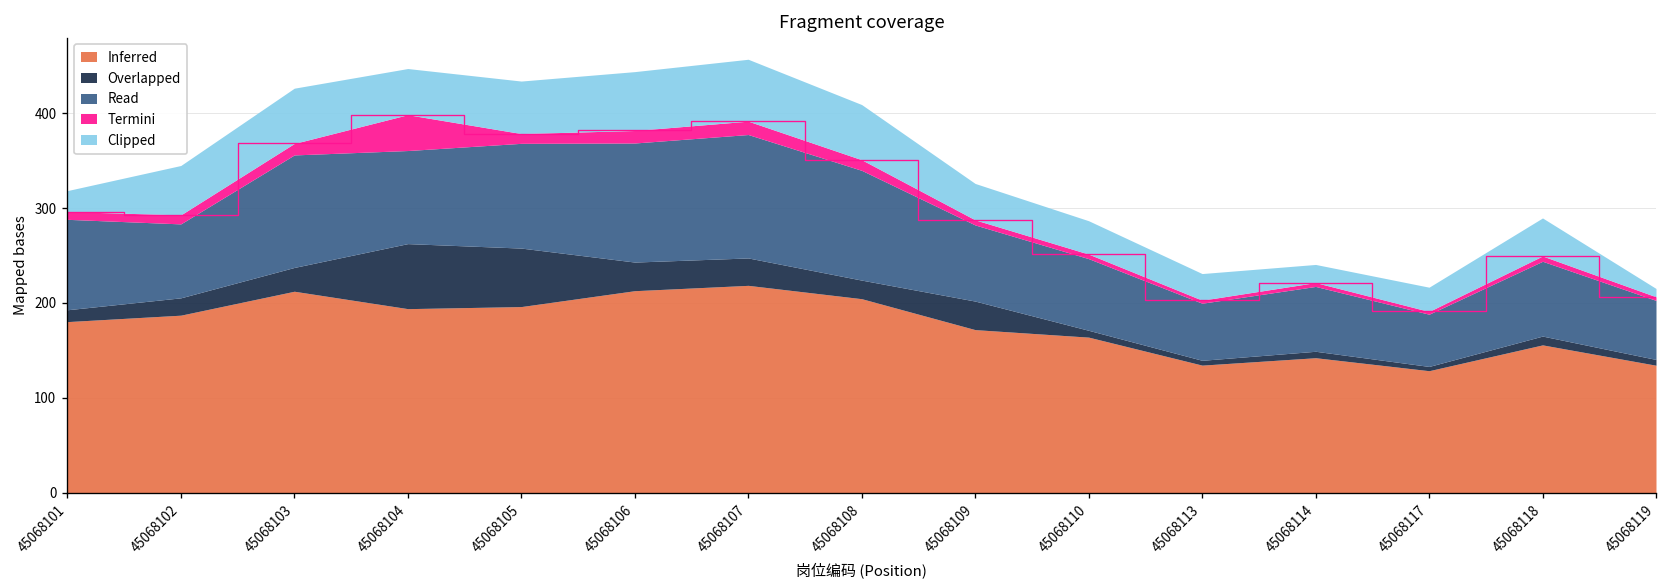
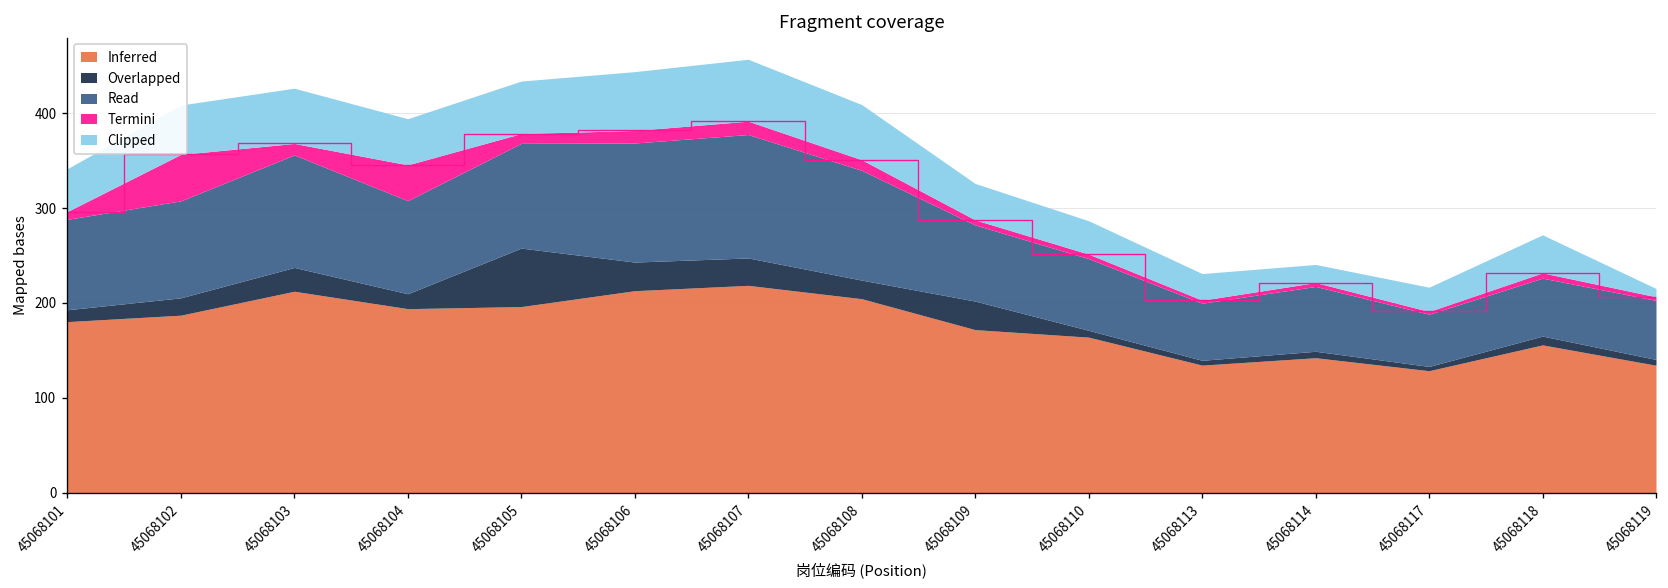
Clipped, 45068101: 20 -> 50
Read, 45068102: 80 -> 100
Termini, 45068102: 10 -> 50
Overlapped, 45068104: 70 -> 20
Read, 45068118: 80 -> 60
